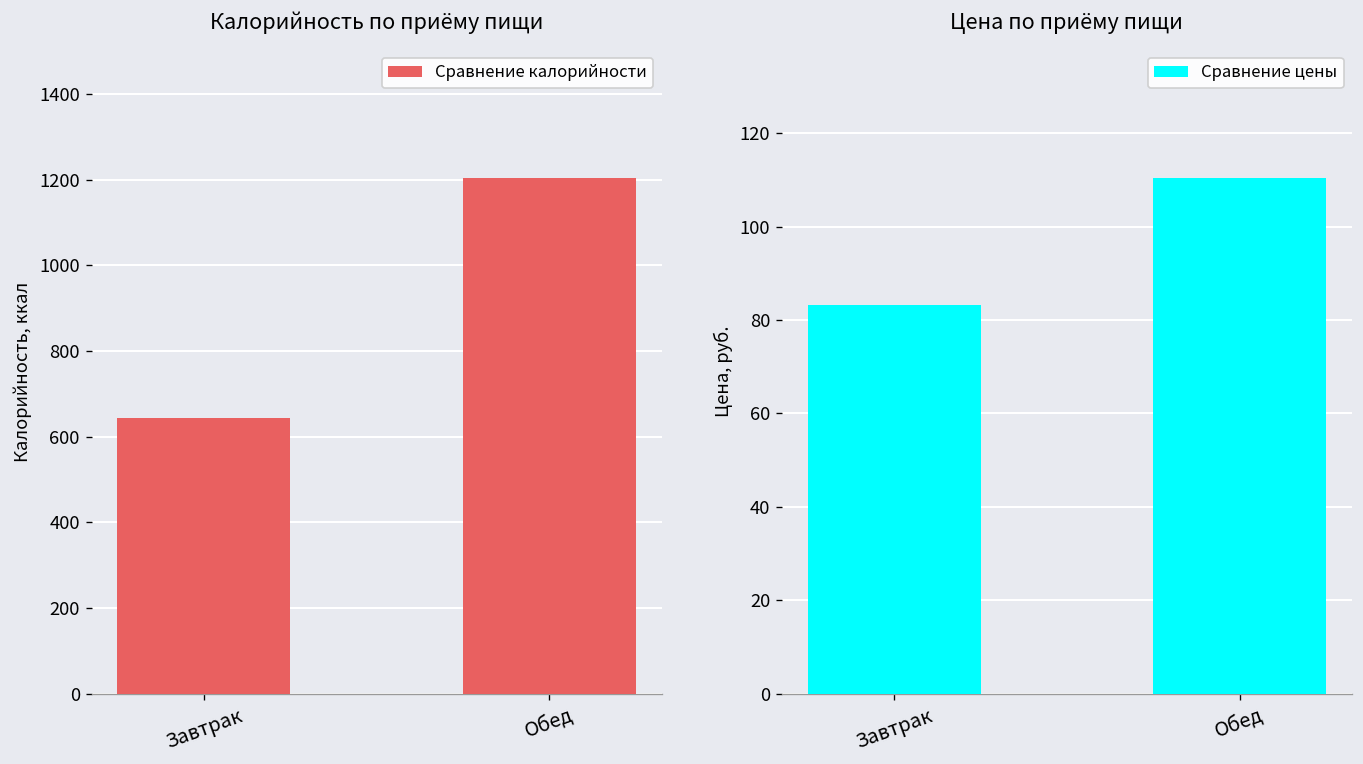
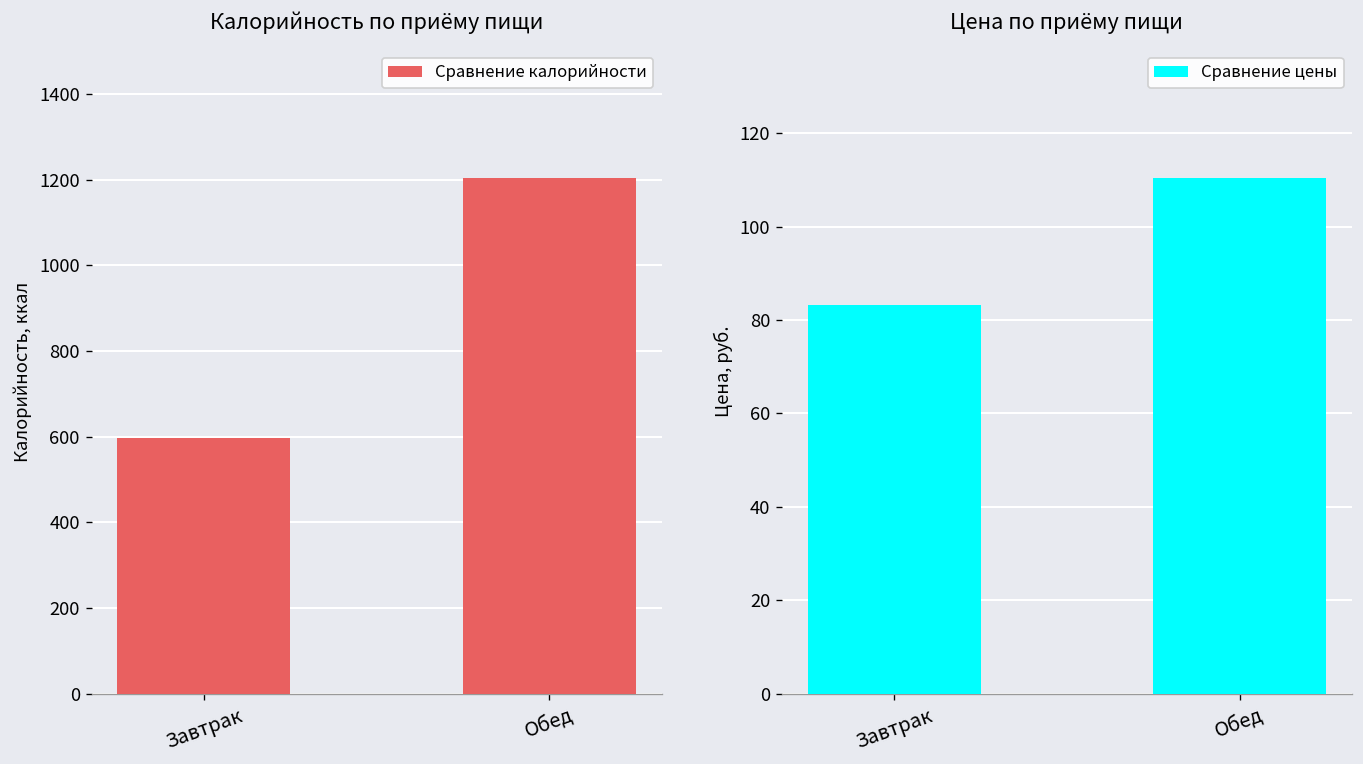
Калорийность по приёму пищи, Завтрак: 640 -> 600
